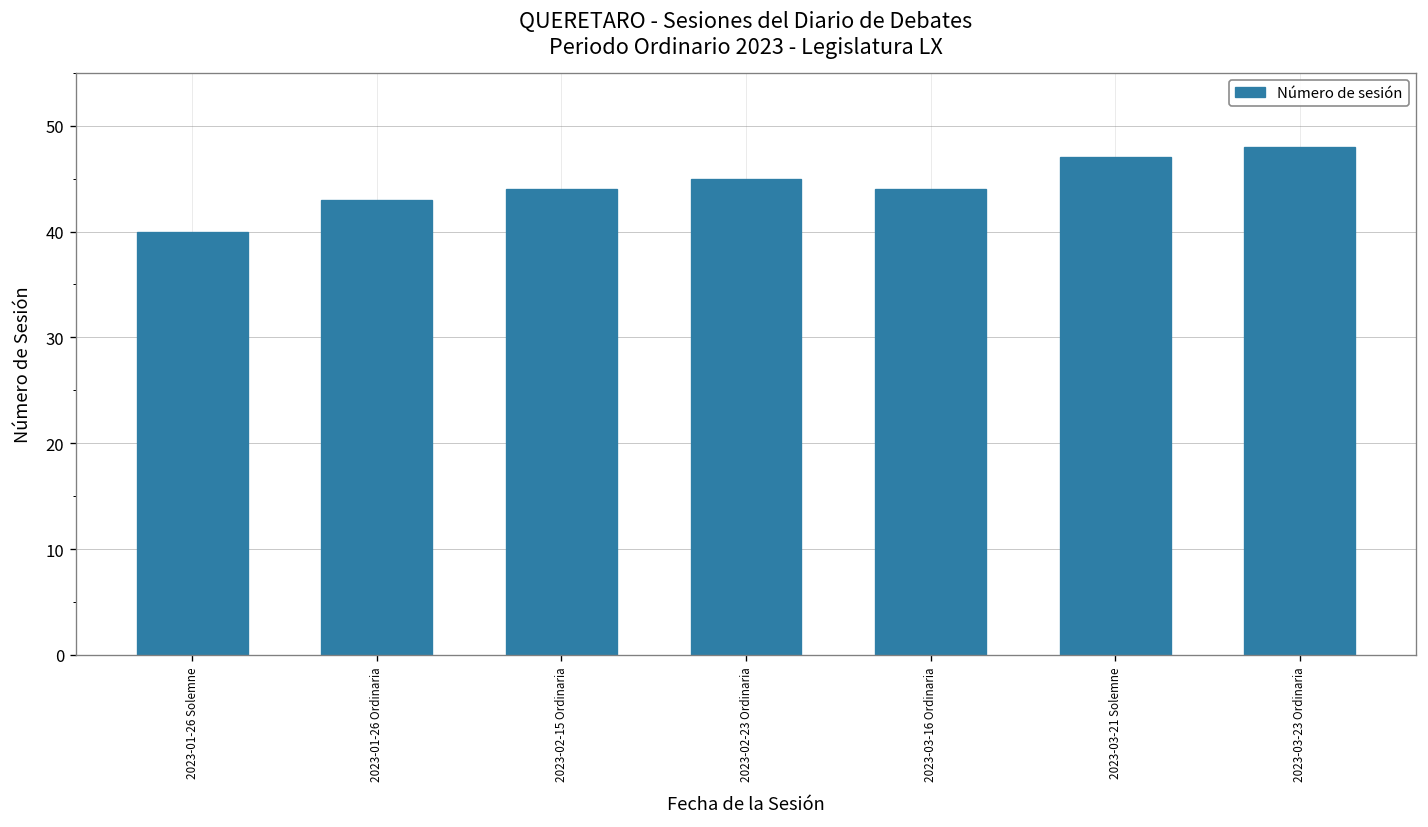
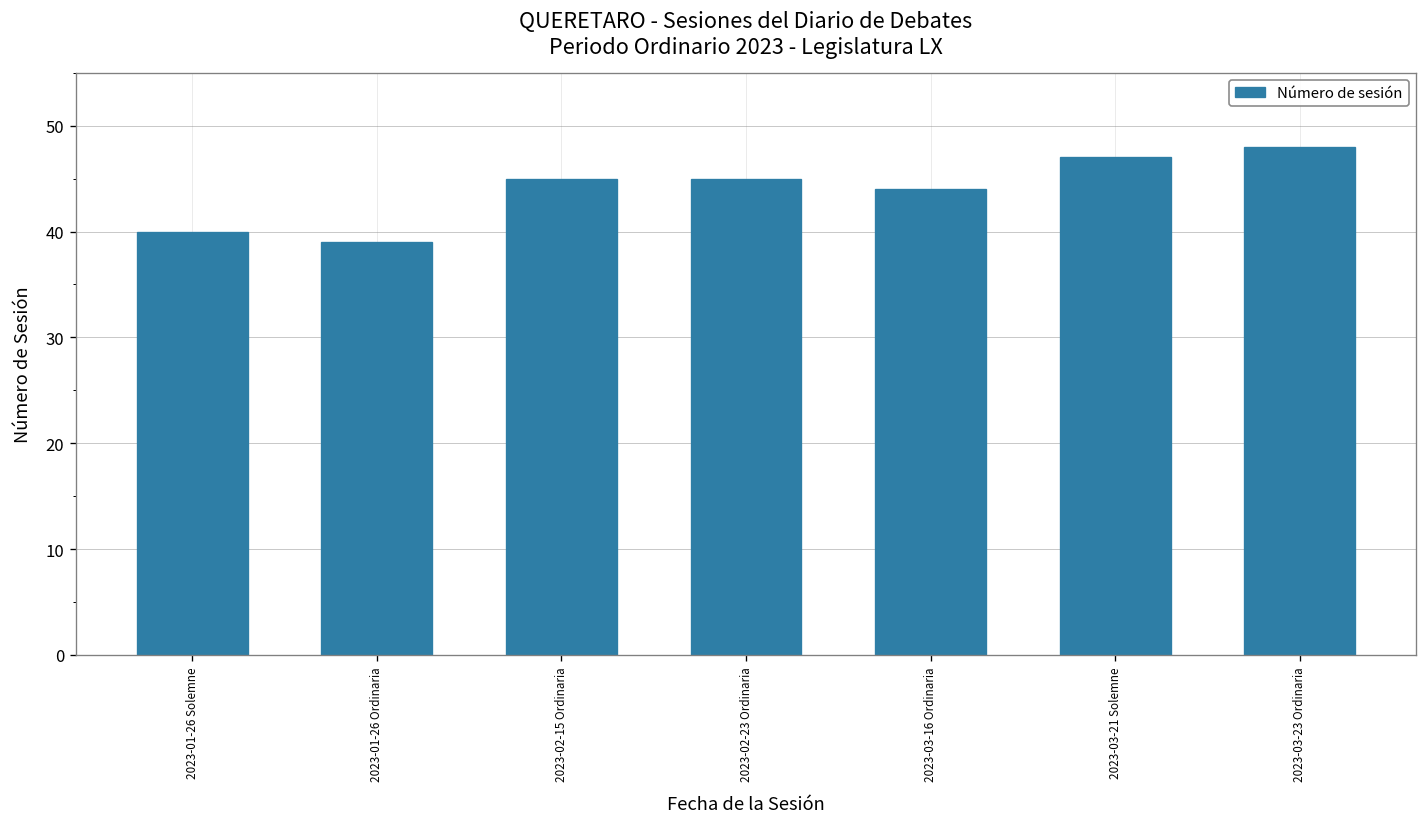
2023-01-26 Ordinaria: 43 -> 39
2023-02-15 Ordinaria: 44 -> 45
